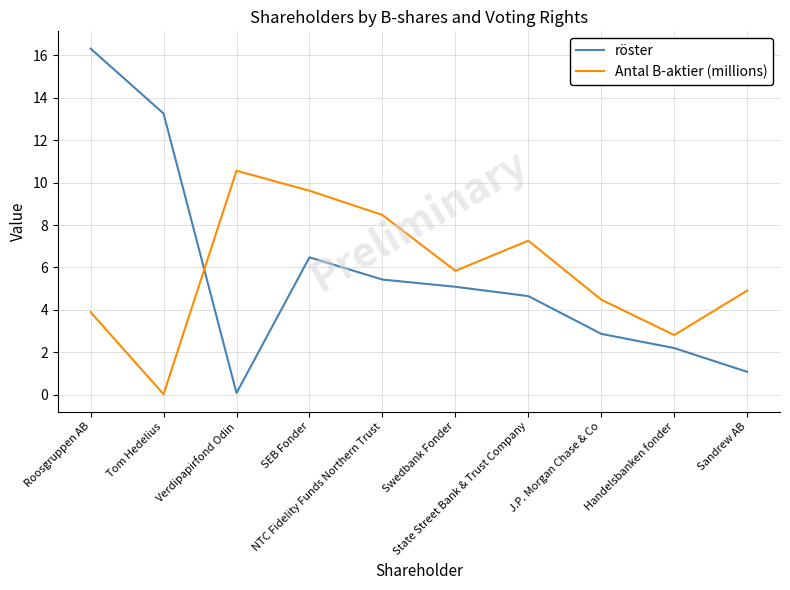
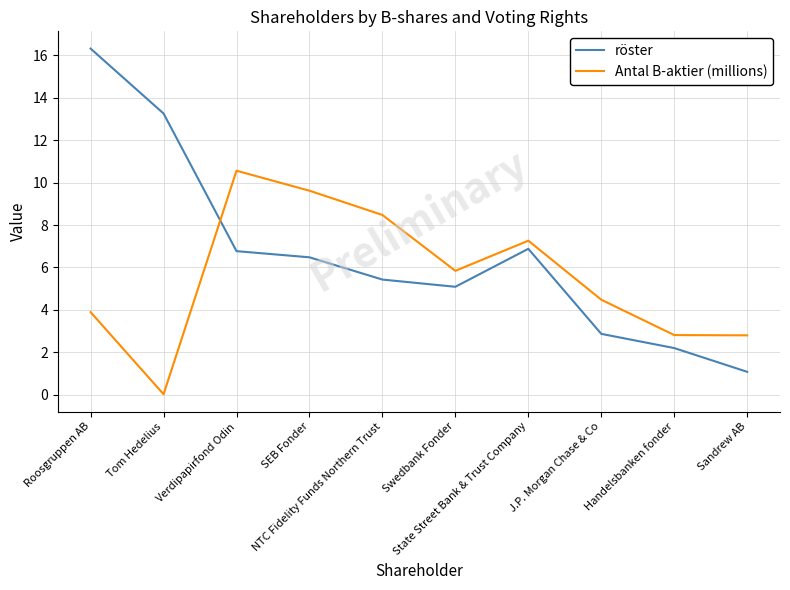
röster, Verdipapirfond Odin: 0.1 -> 6.8
röster, State Street Bank & Trust Company: 4.7 -> 6.9
Antal B-aktier (millions), Sandrew AB: 4.9 -> 2.8
